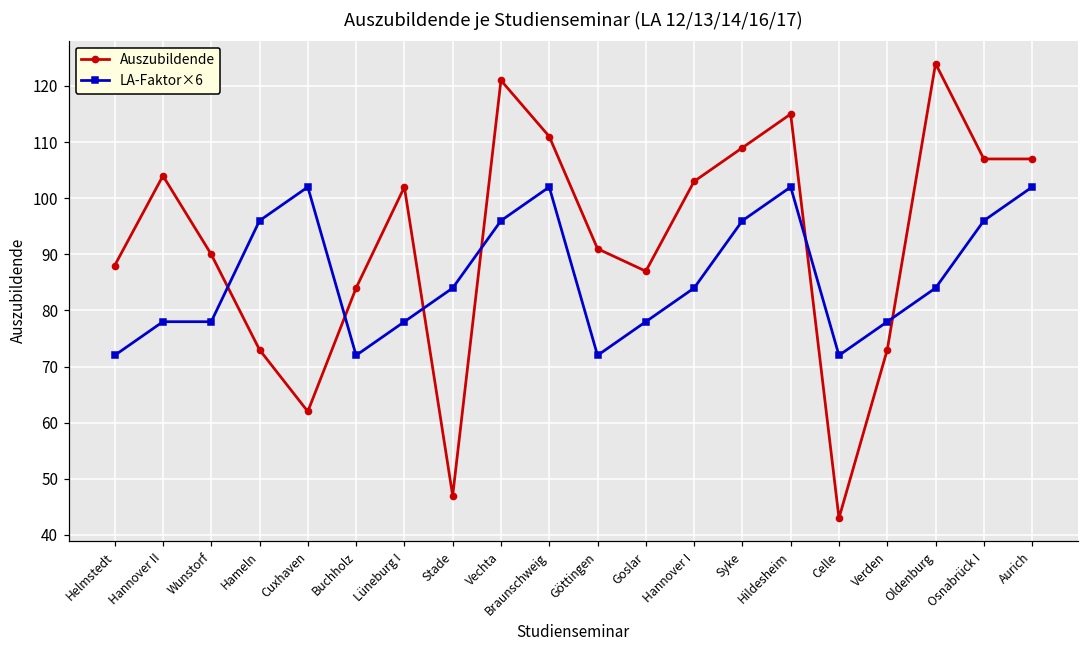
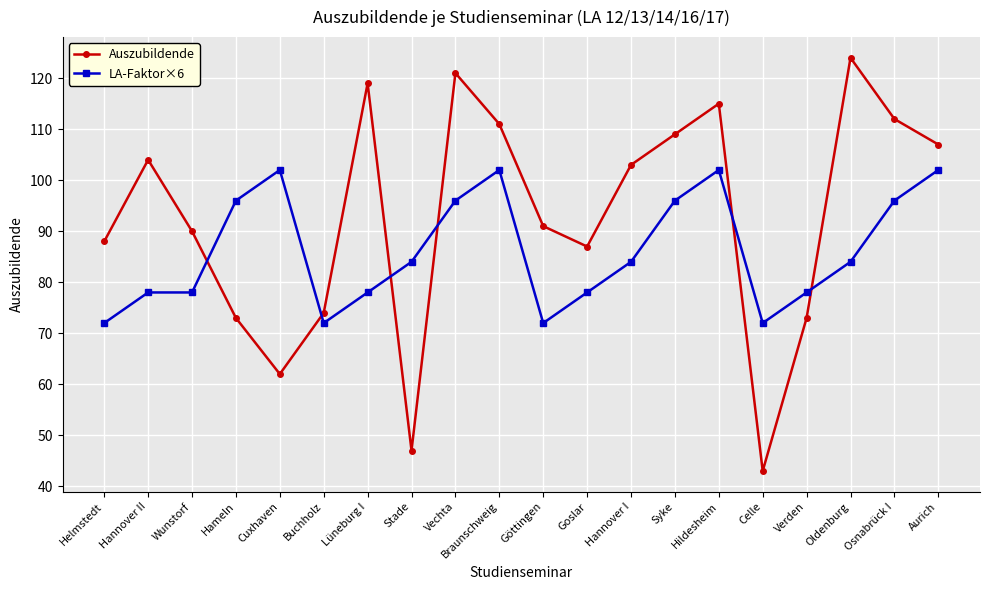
Auszubildende, Buchholz: 84 -> 74
Auszubildende, Lüneburg I: 102 -> 119
Auszubildende, Osnabrück I: 107 -> 112
